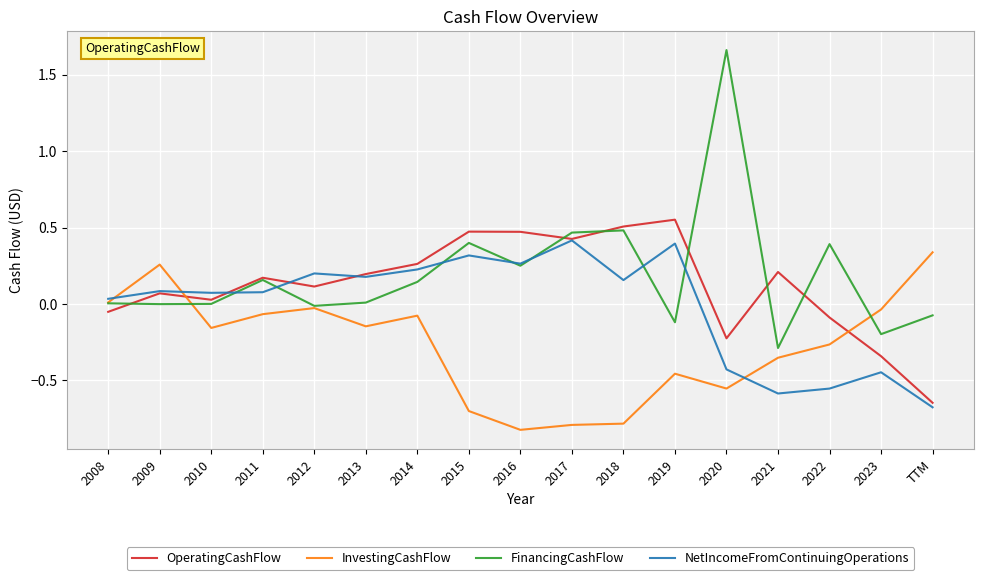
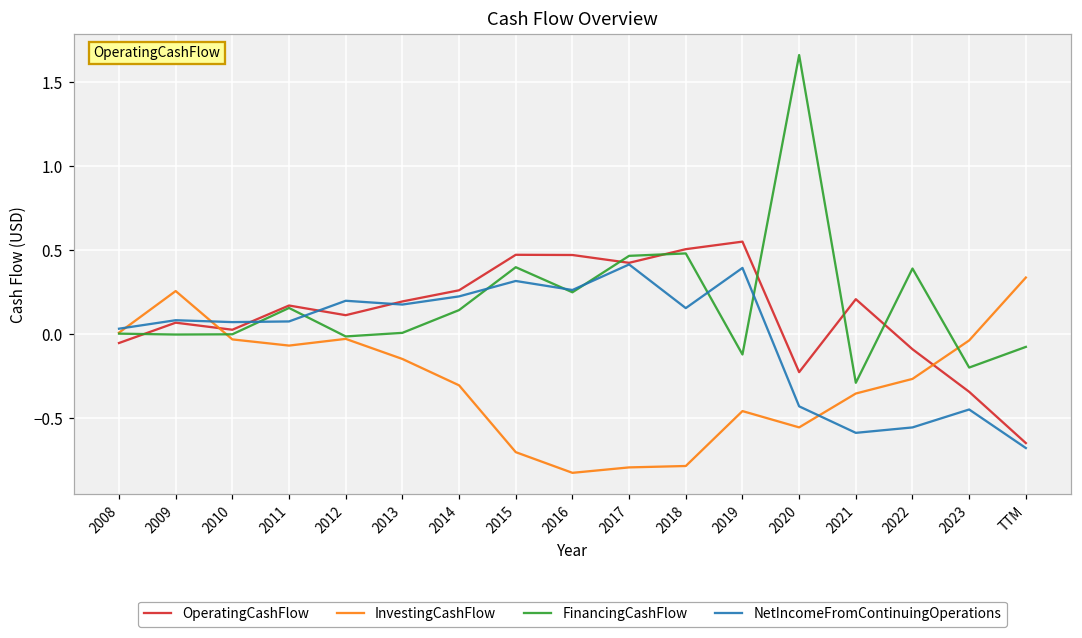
InvestingCashFlow, 2010: -0.16 -> -0.03
InvestingCashFlow, 2014: -0.08 -> -0.30
